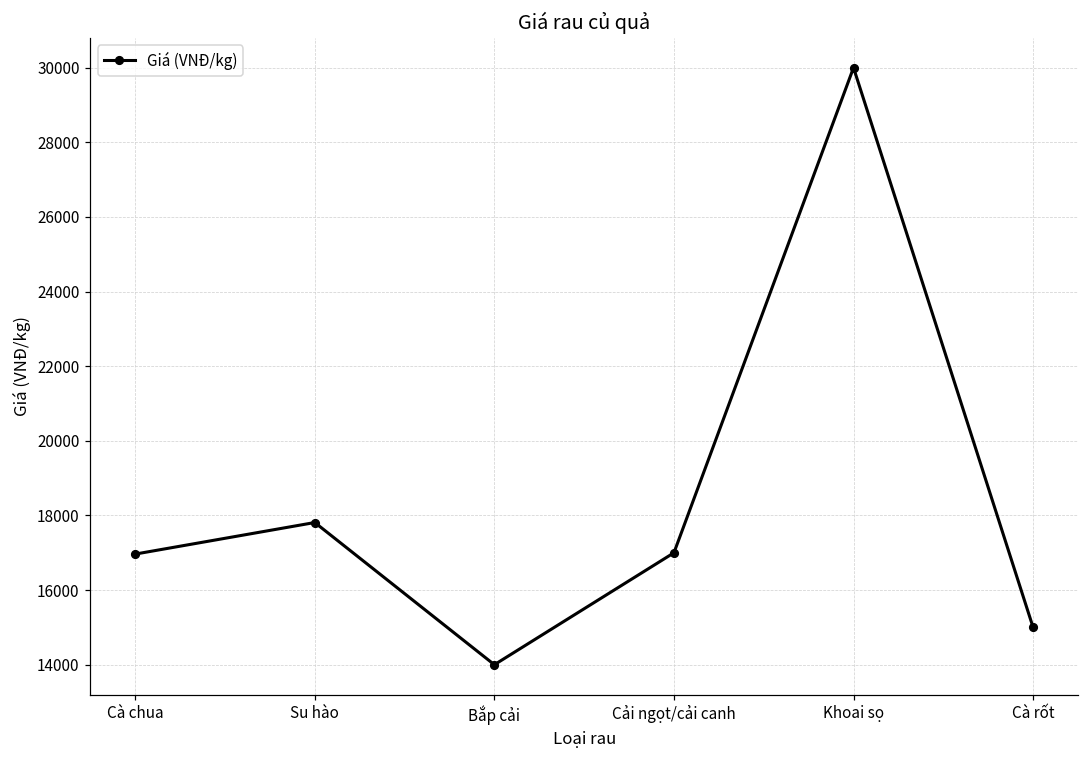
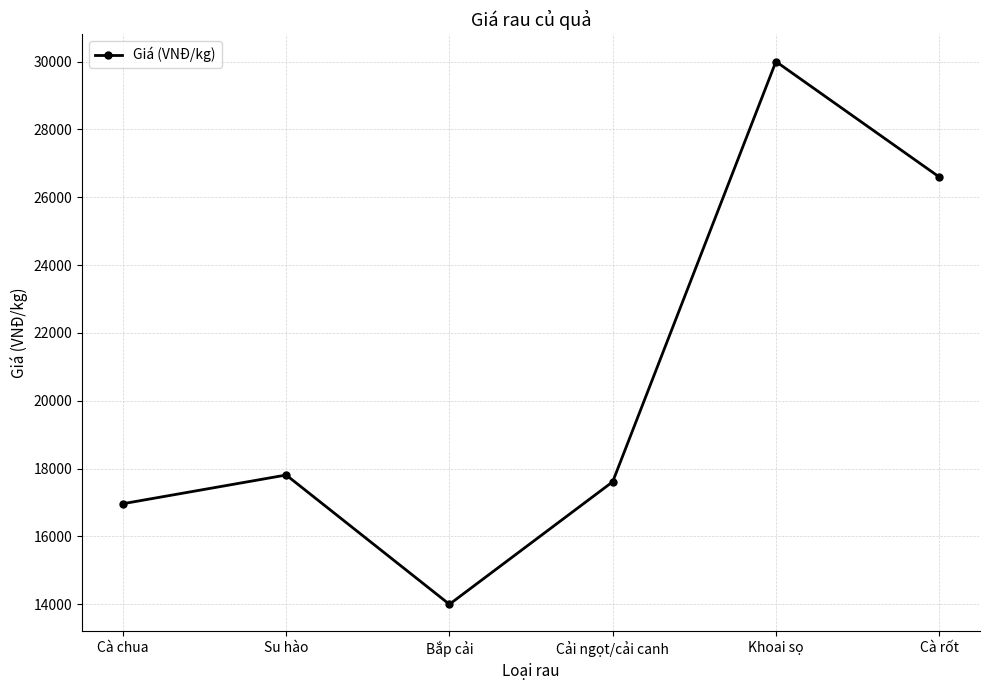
Cải ngọt/cải canh: 17000 -> 17600
Cà rốt: 15000 -> 26600
